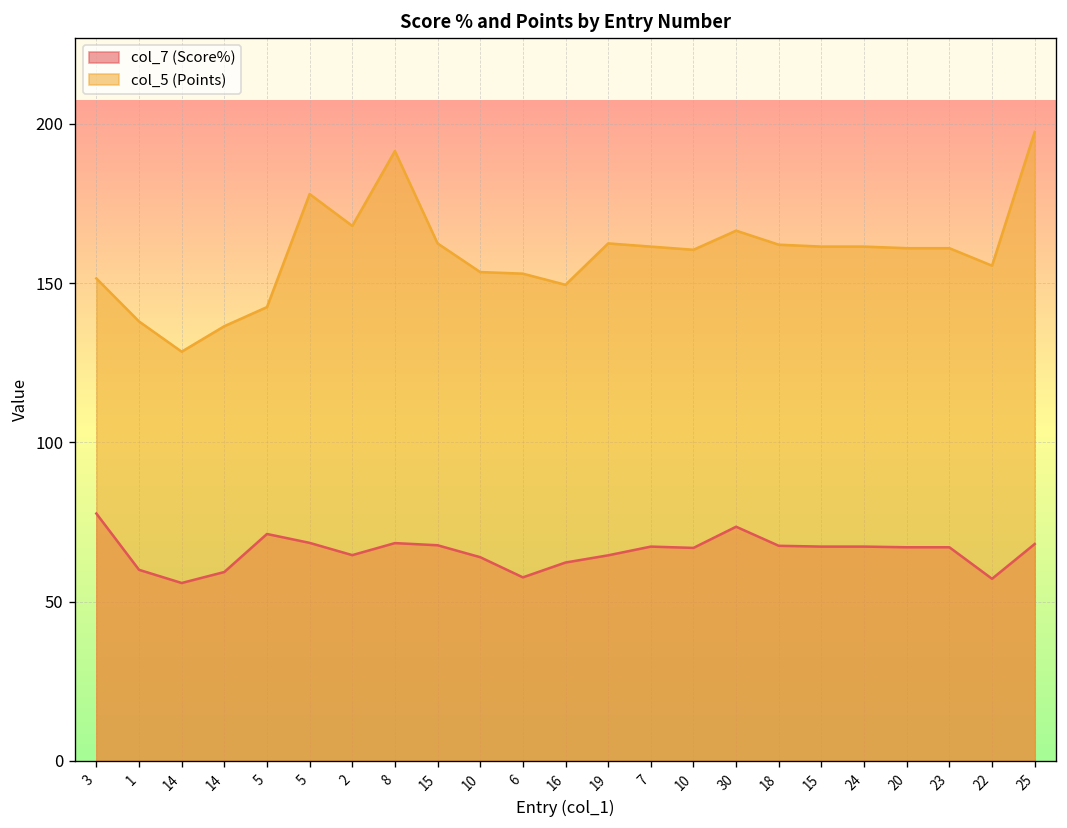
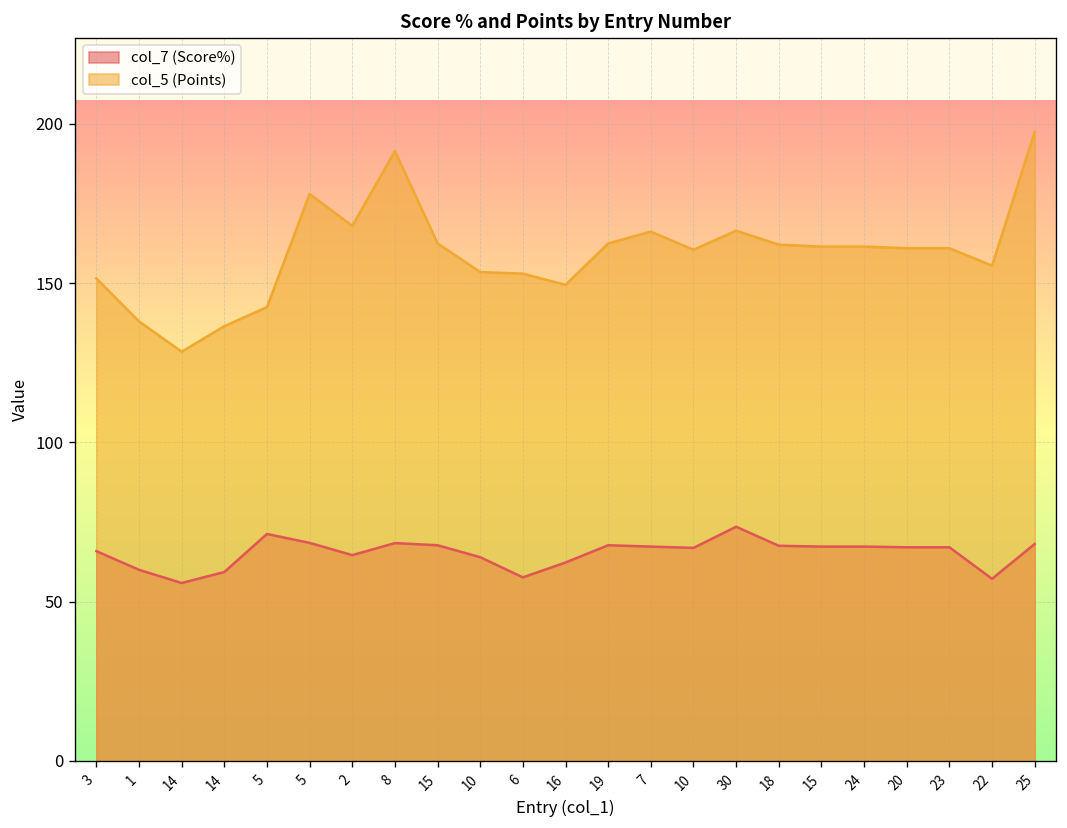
col_7 (Score%), 3: 78 -> 66
col_7 (Score%), 19: 65 -> 68
col_5 (Points), 7: 162 -> 166
